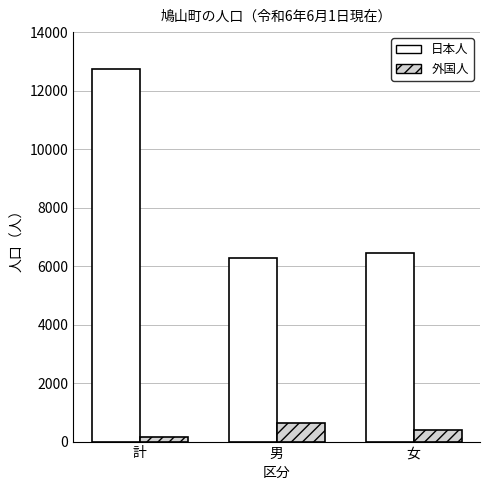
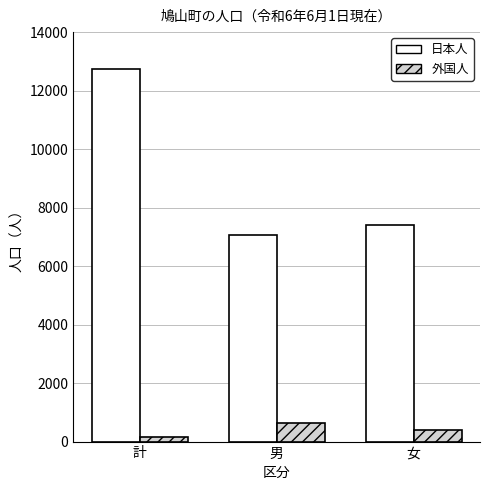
日本人, 男: 6300 -> 7100
日本人, 女: 6500 -> 7400
